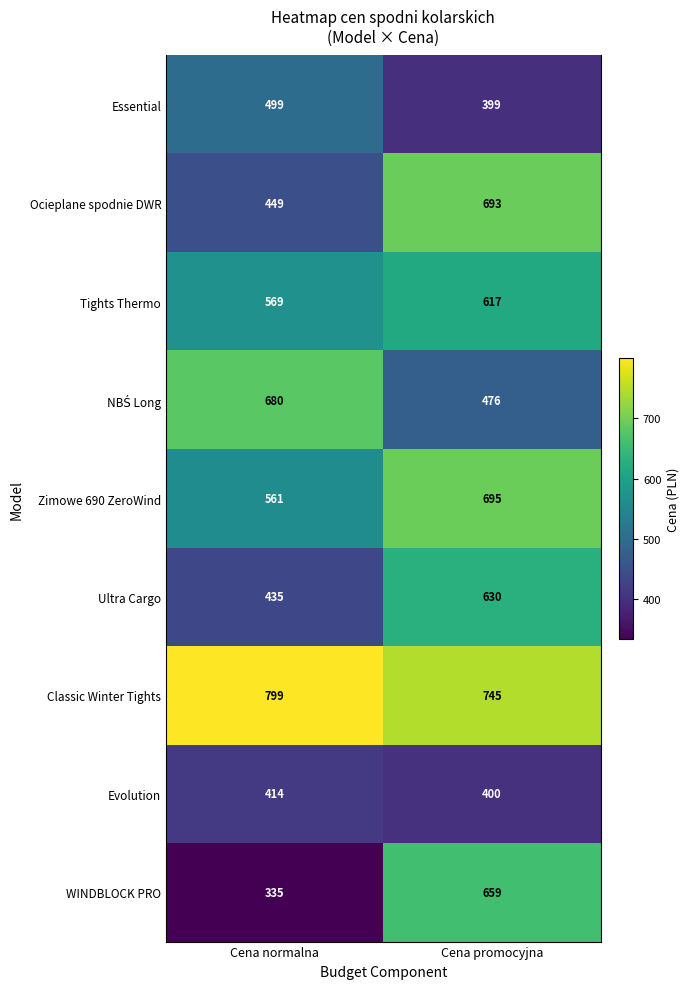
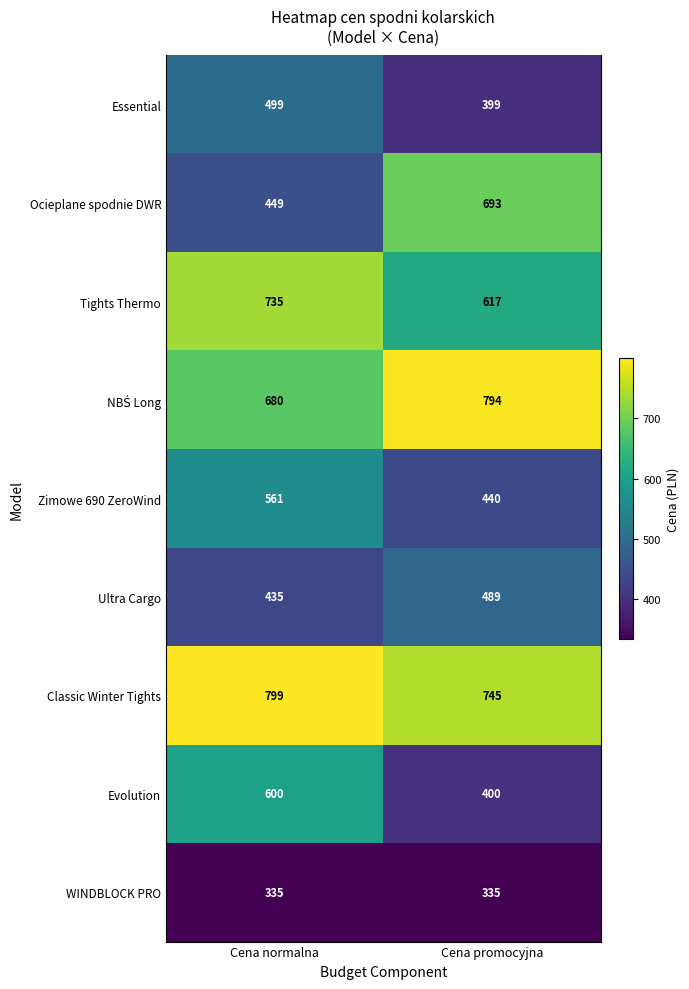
Tights Thermo, Cena normalna: 569 -> 735
NBŚ Long, Cena promocyjna: 476 -> 794
Zimowe 690 ZeroWind, Cena promocyjna: 695 -> 440
Ultra Cargo, Cena promocyjna: 630 -> 489
Evolution, Cena normalna: 414 -> 600
WINDBLOCK PRO, Cena promocyjna: 659 -> 335
